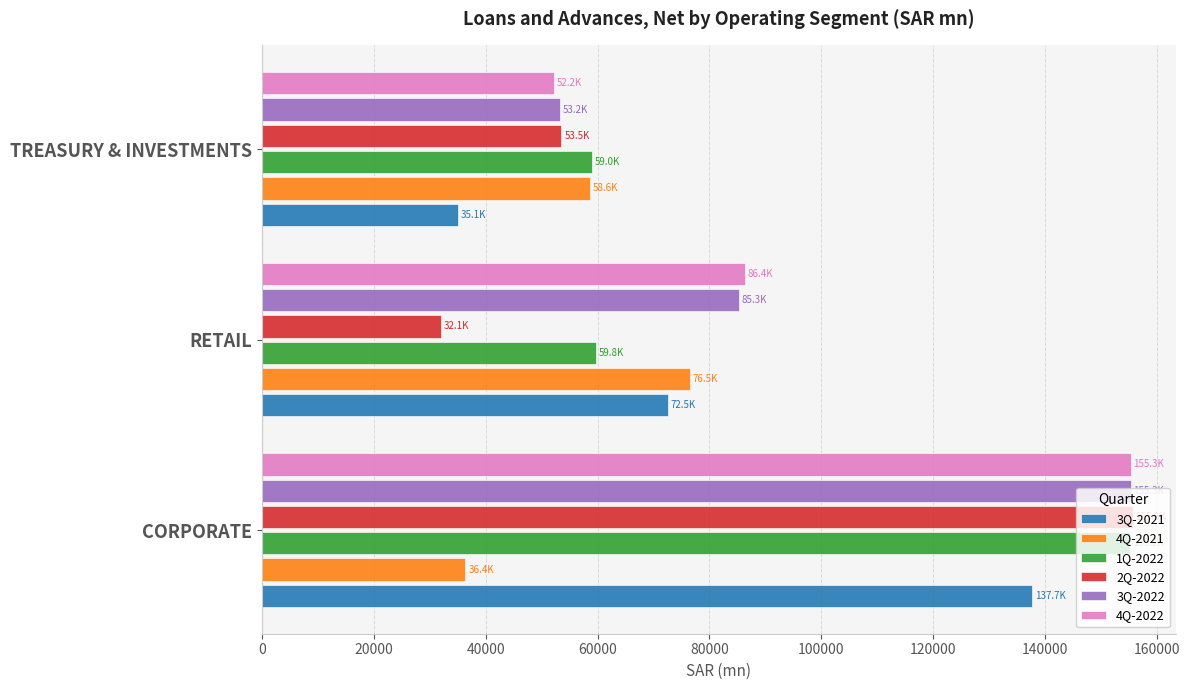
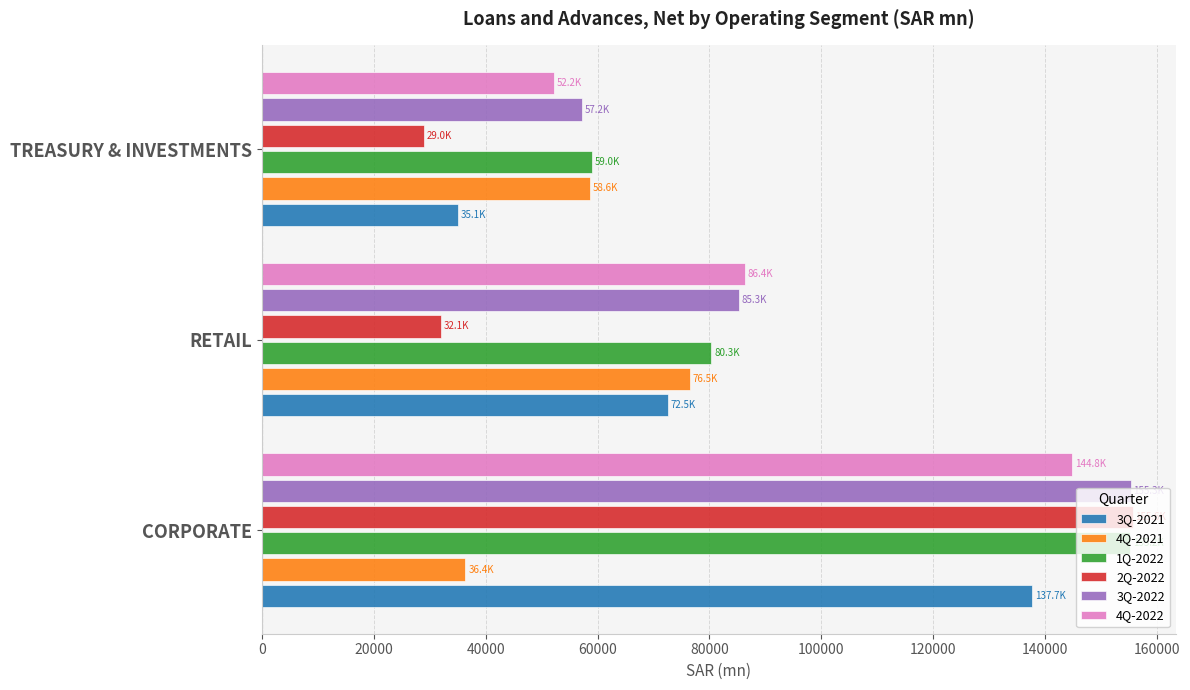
3Q-2022, TREASURY & INVESTMENTS: 53.2K -> 57.2K
2Q-2022, TREASURY & INVESTMENTS: 53.5K -> 29.0K
1Q-2022, RETAIL: 59.8K -> 80.3K
4Q-2022, CORPORATE: 155.3K -> 144.8K
